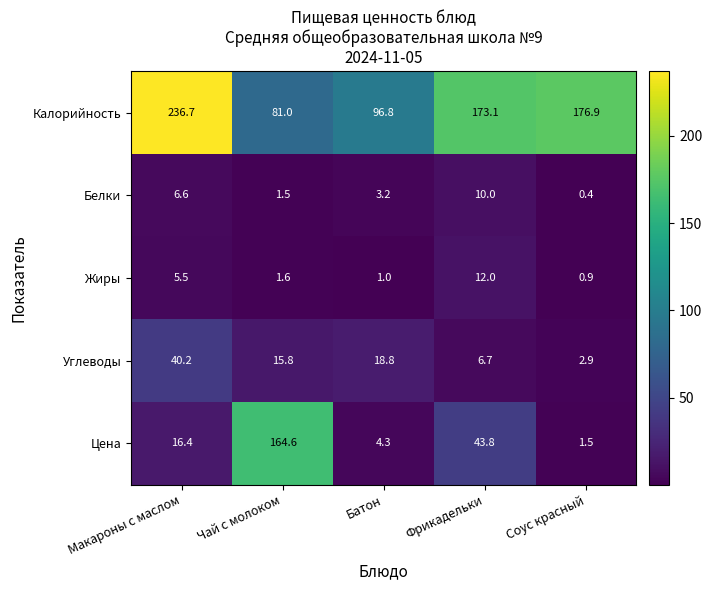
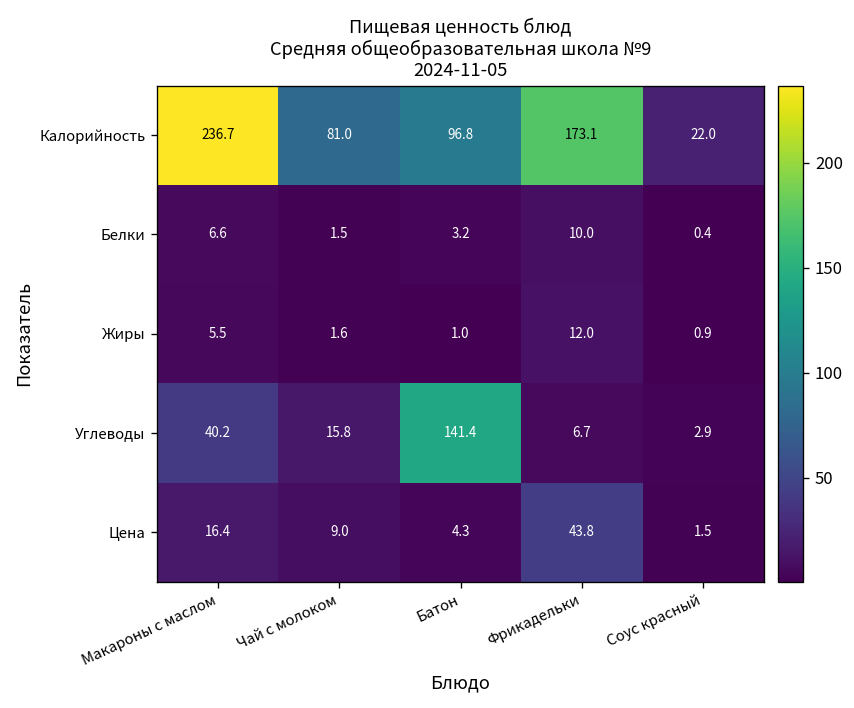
Калорийность, Соус красный: 176.9 -> 22.0
Углеводы, Батон: 18.8 -> 141.4
Цена, Чай с молоком: 164.6 -> 9.0
